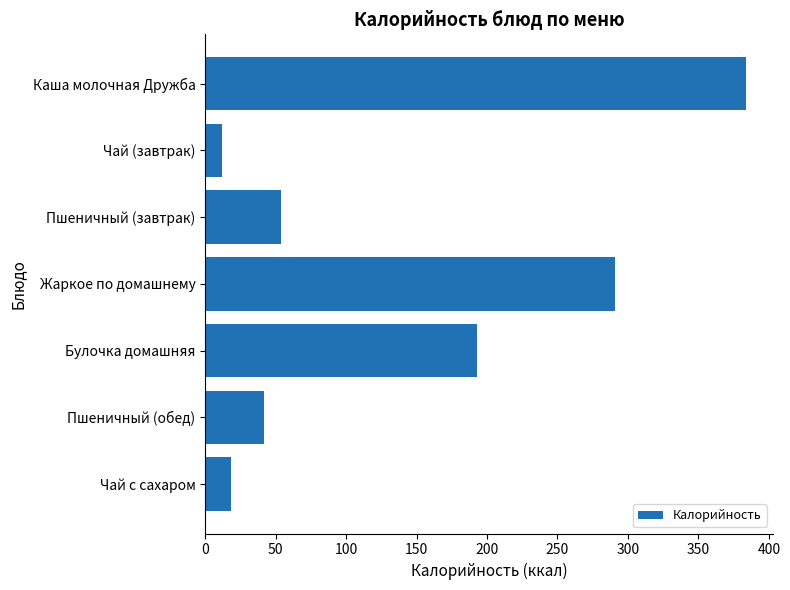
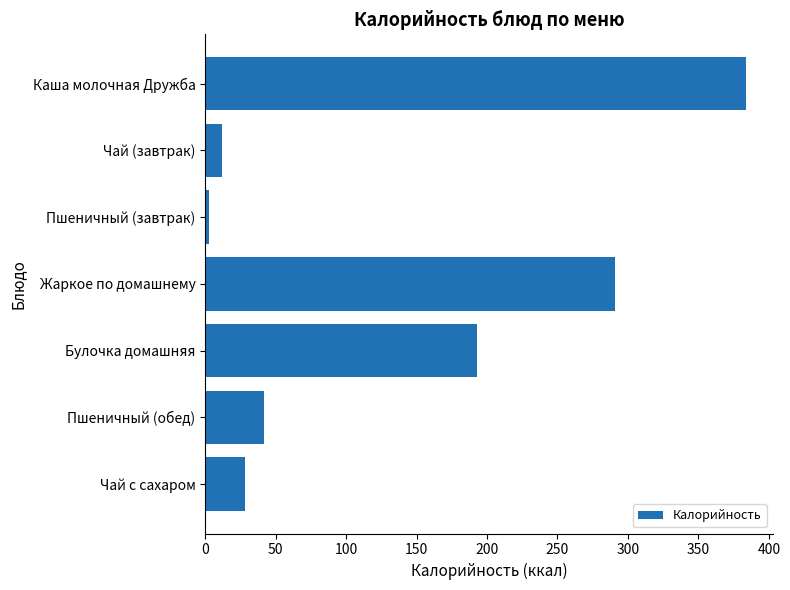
Пшеничный (завтрак): 54 -> 3
Чай с сахаром: 18 -> 28
